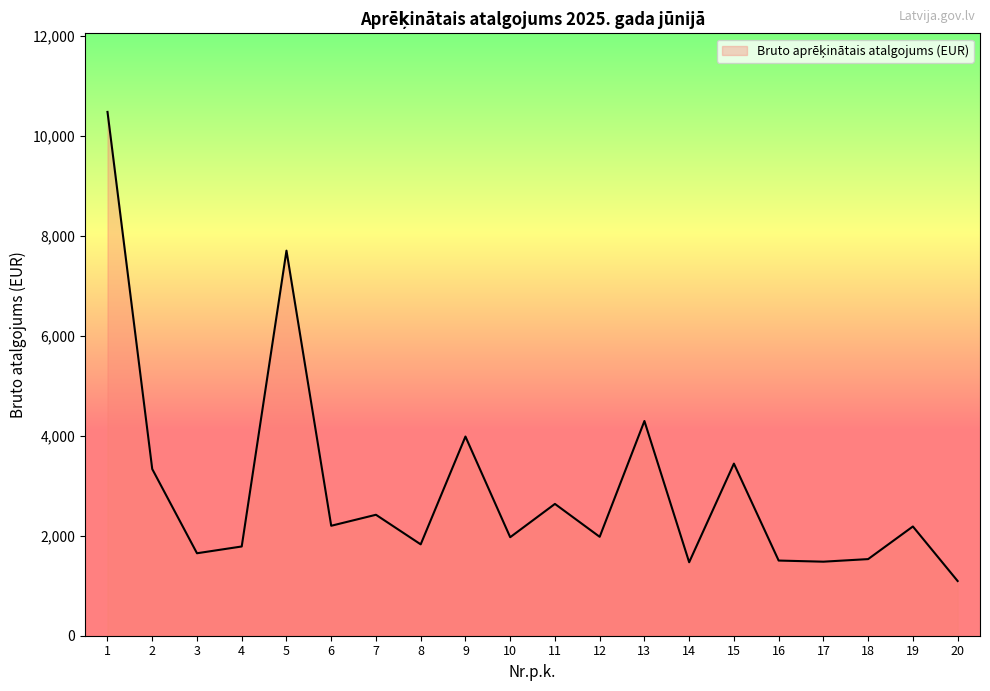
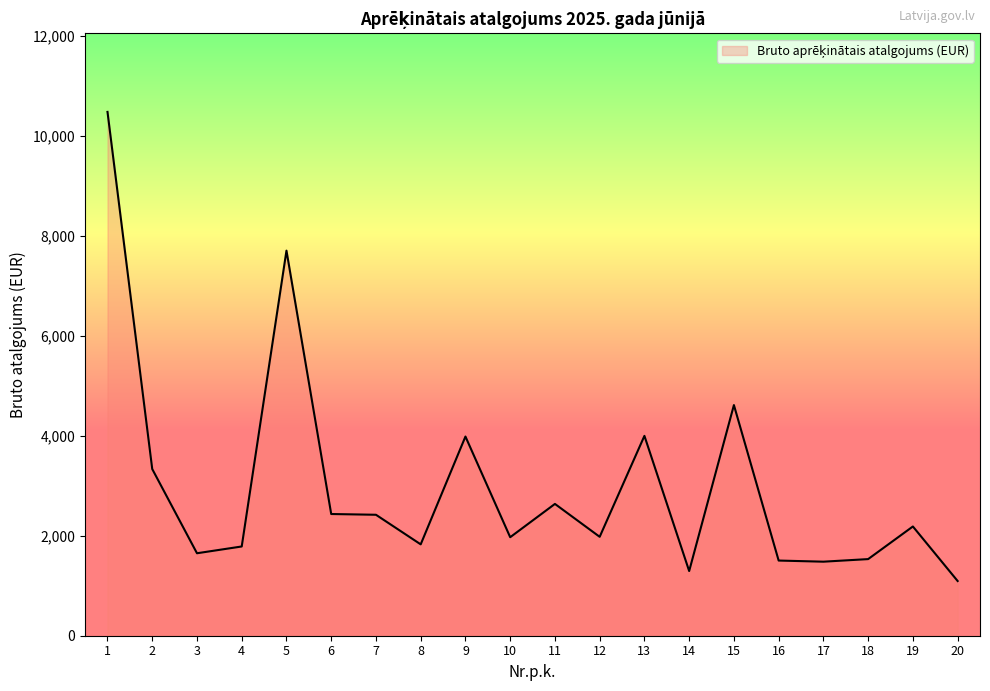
6: 2,200 -> 2,400
13: 4,300 -> 4,000
14: 1,500 -> 1,300
15: 3,400 -> 4,600
